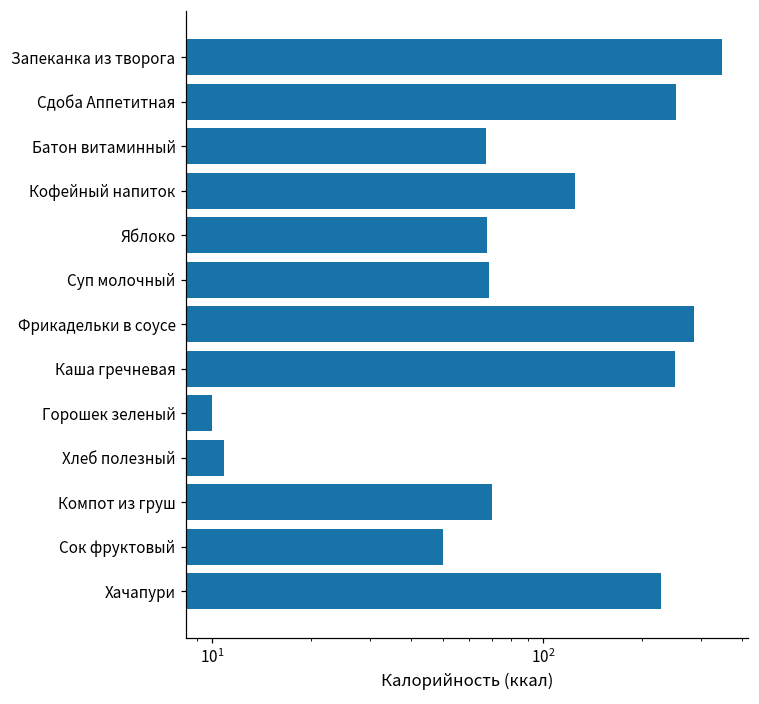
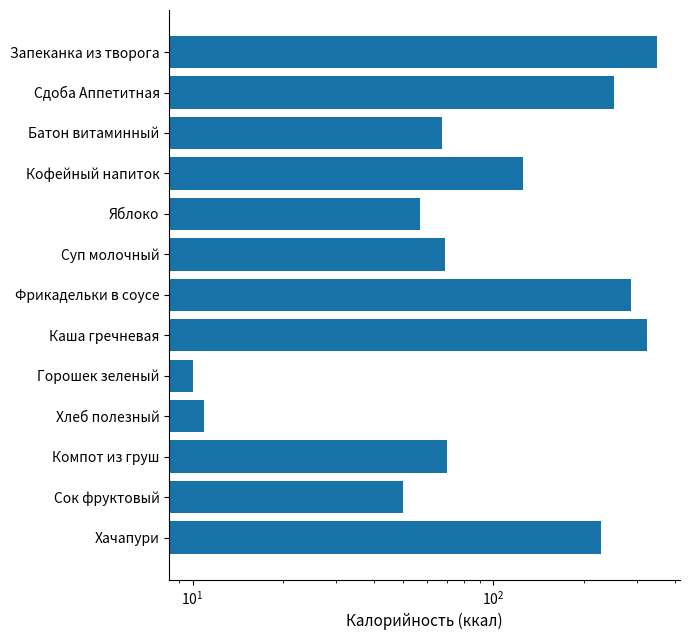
Яблоко: 68 -> 57
Каша гречневая: 250 -> 320
